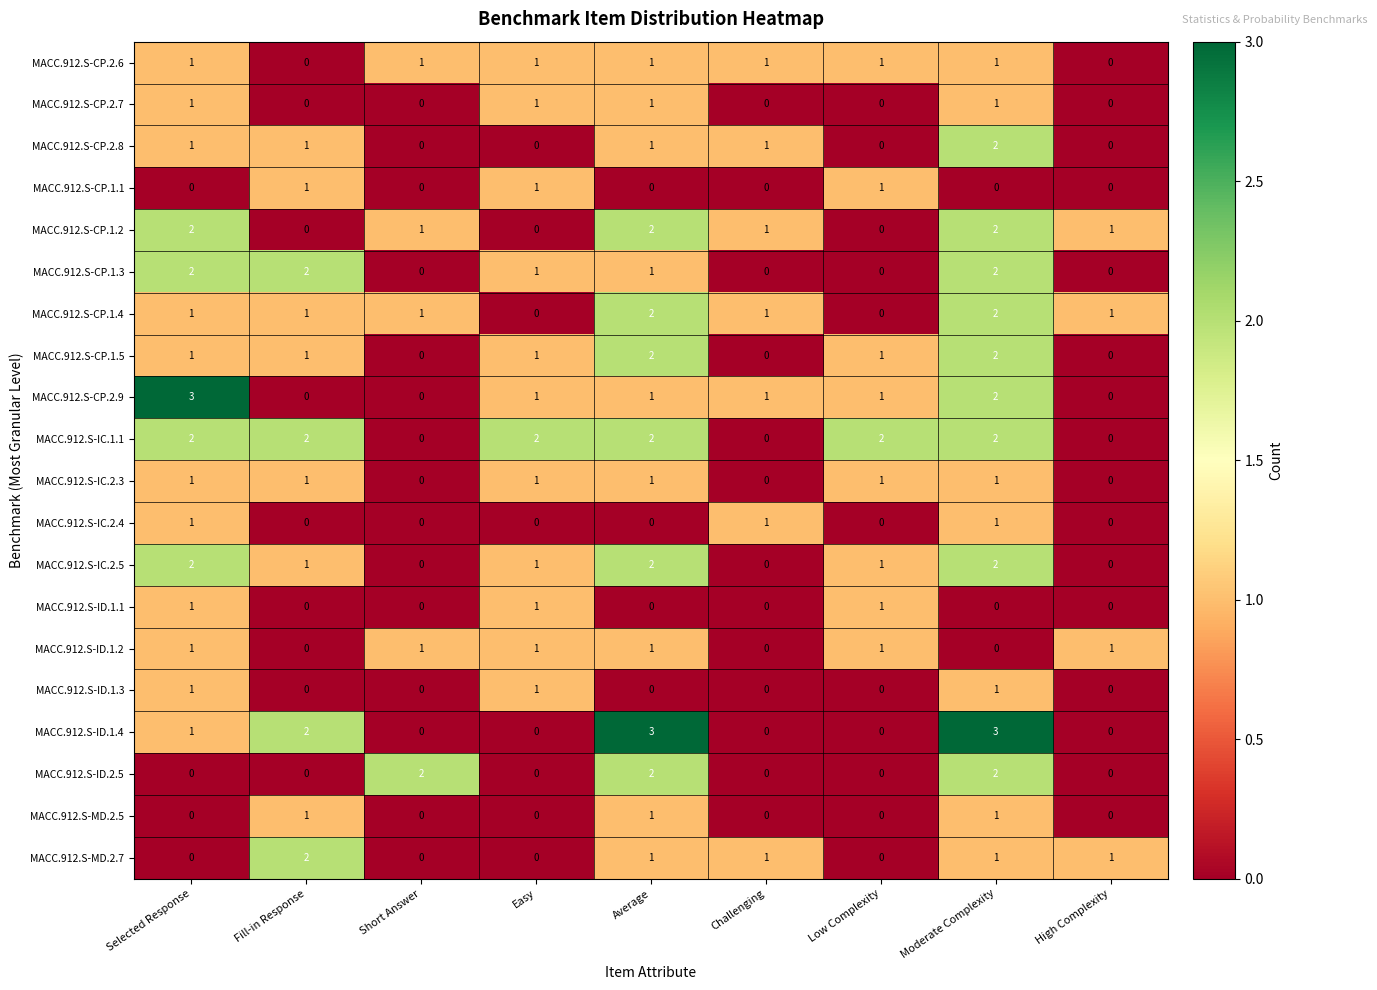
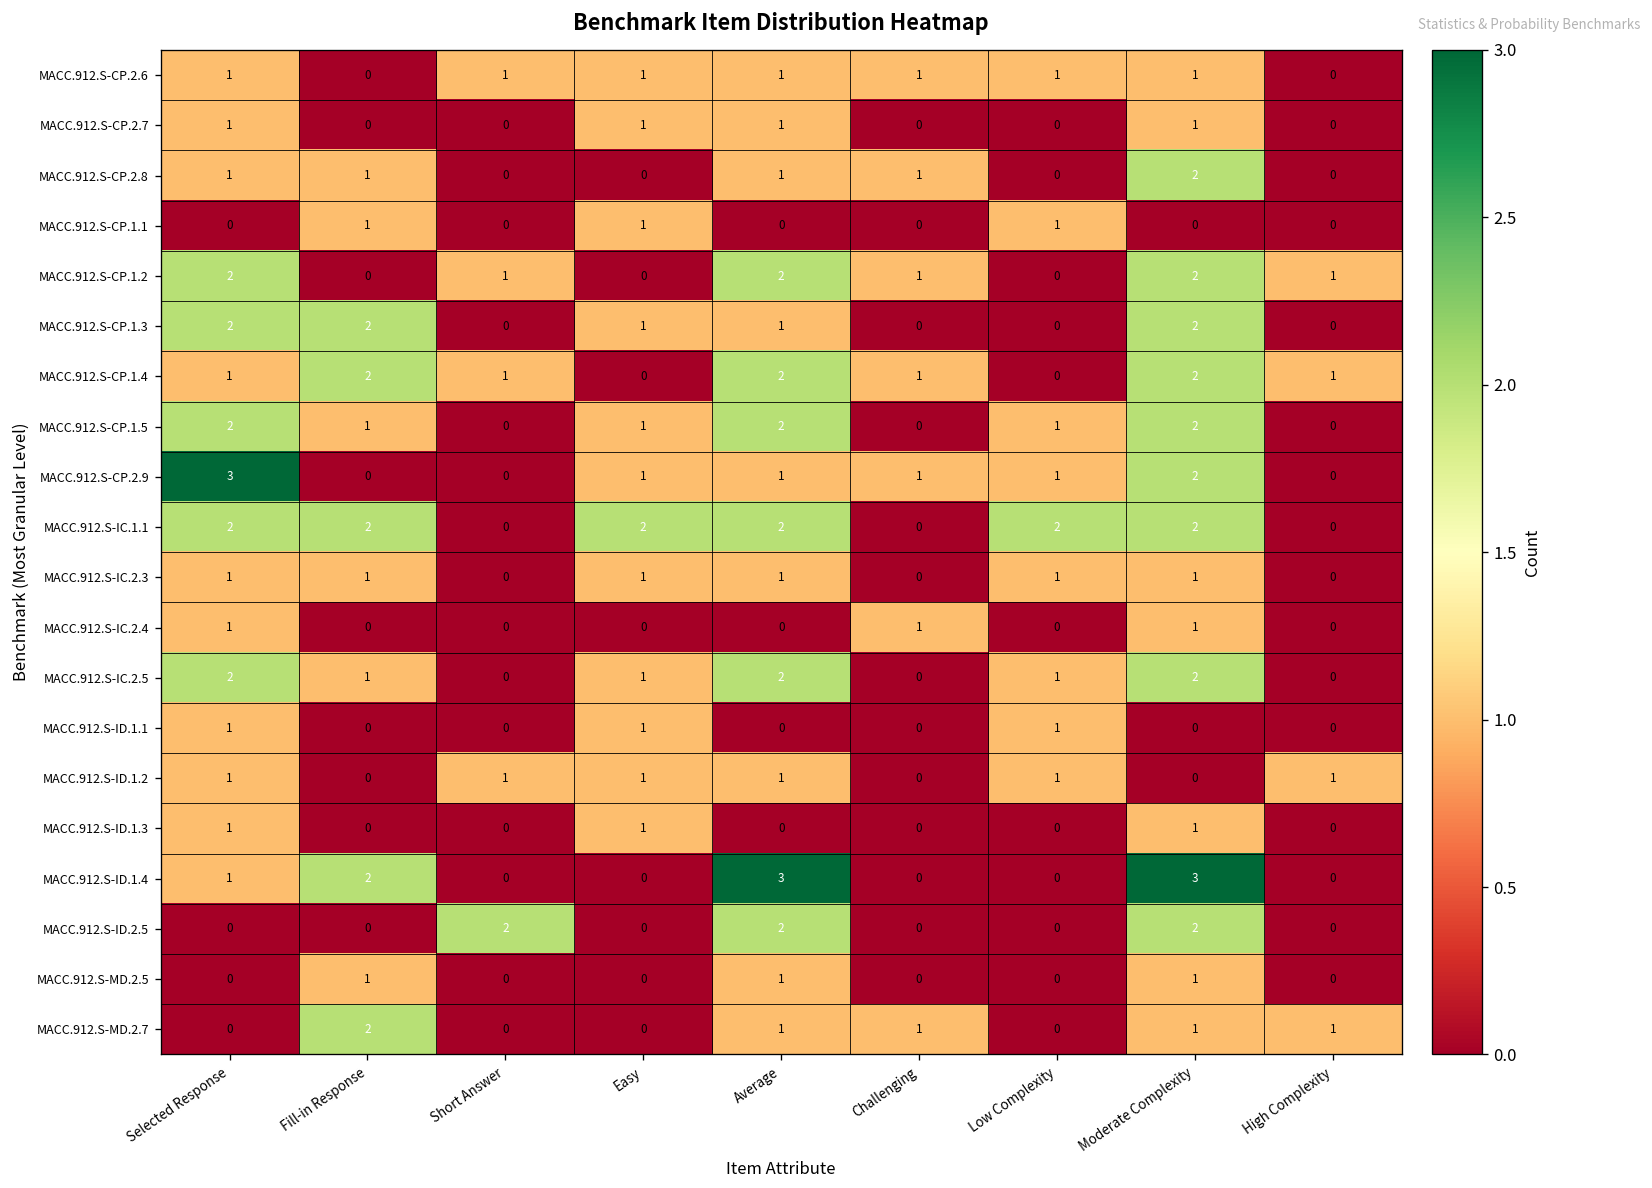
MACC.912.S-CP.1.4, Fill-in Response: 1 -> 2
MACC.912.S-CP.1.5, Selected Response: 1 -> 2
